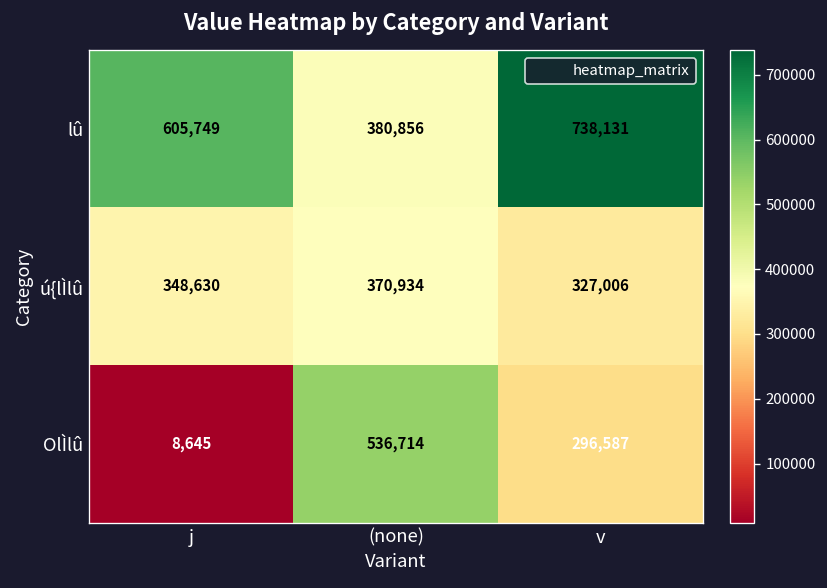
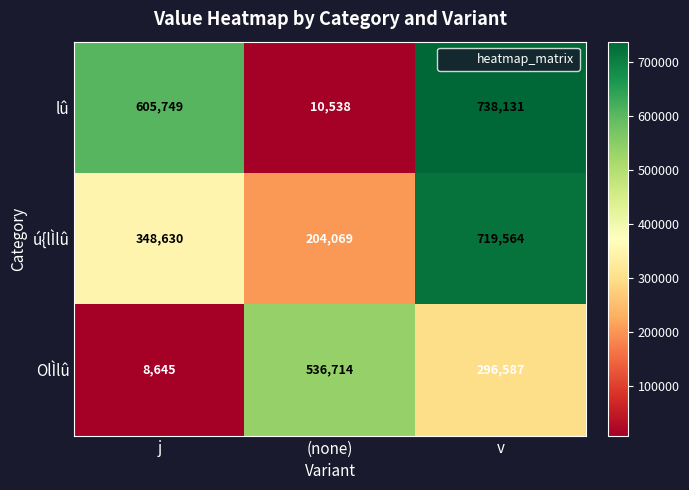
lû, (none): 380,856 -> 10,538
ú{lÌlû, (none): 370,934 -> 204,069
ú{lÌlû, v: 327,006 -> 719,564
